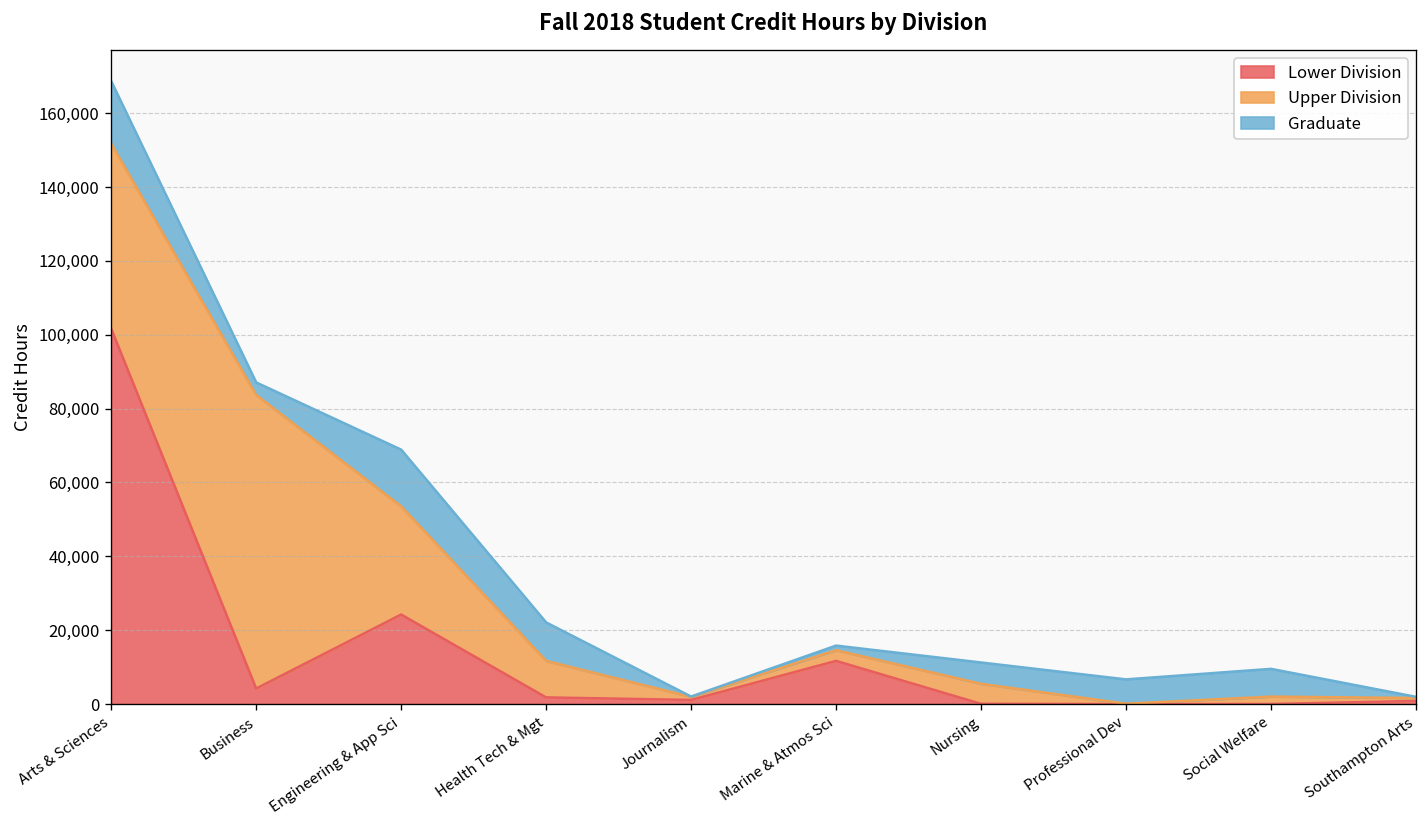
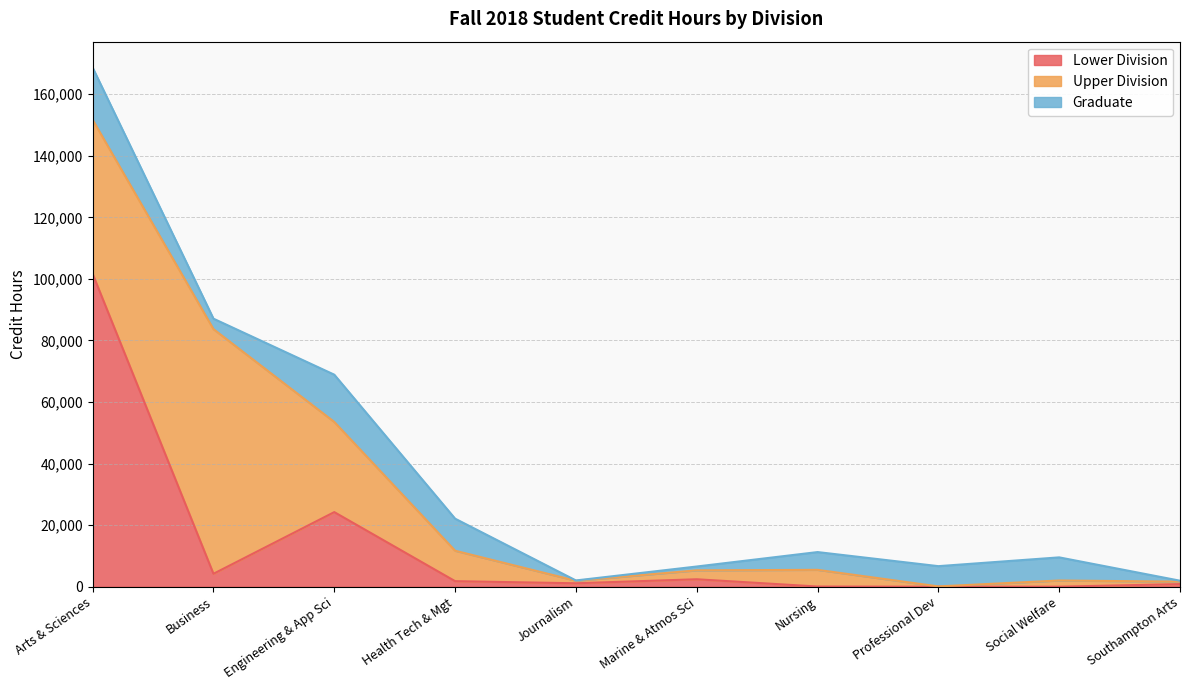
Lower Division, Marine & Atmos Sci: 12,000 -> 2,000
